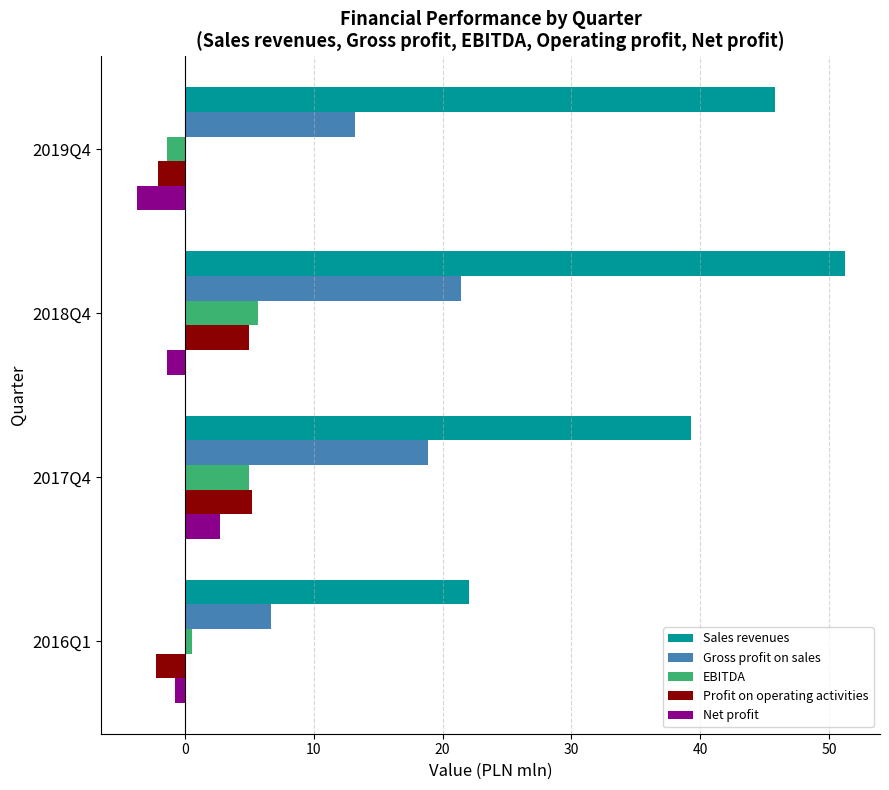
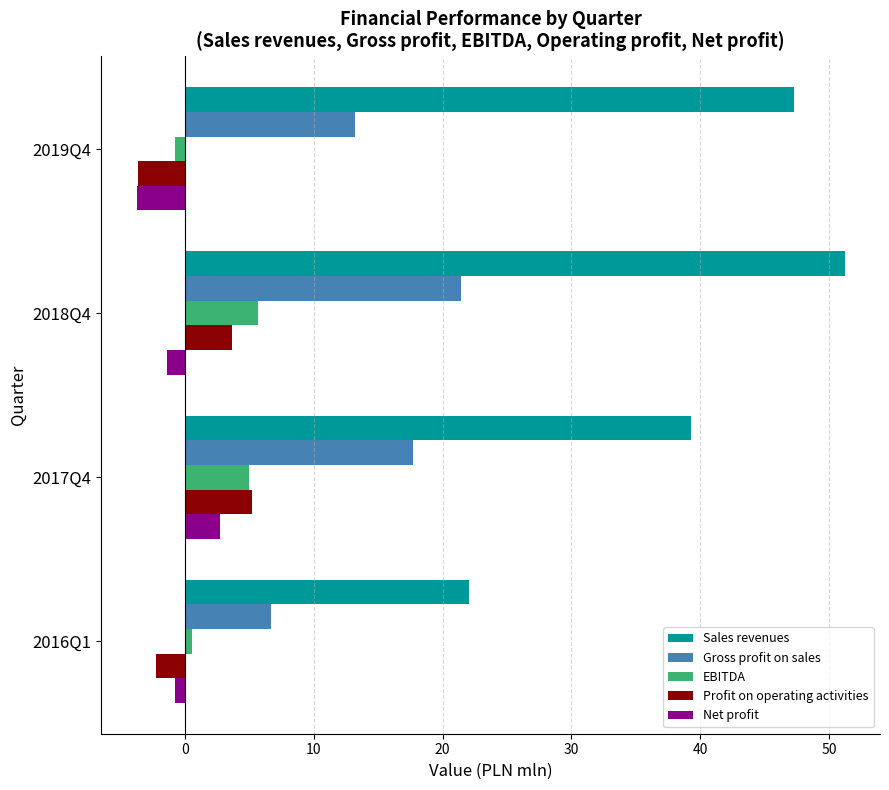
Sales revenues, 2019Q4: 45.8 -> 47.3
EBITDA, 2019Q4: -1.4 -> -0.7
Profit on operating activities, 2019Q4: -2.1 -> -3.7
Profit on operating activities, 2018Q4: 5.0 -> 3.7
Gross profit on sales, 2017Q4: 18.9 -> 17.7
